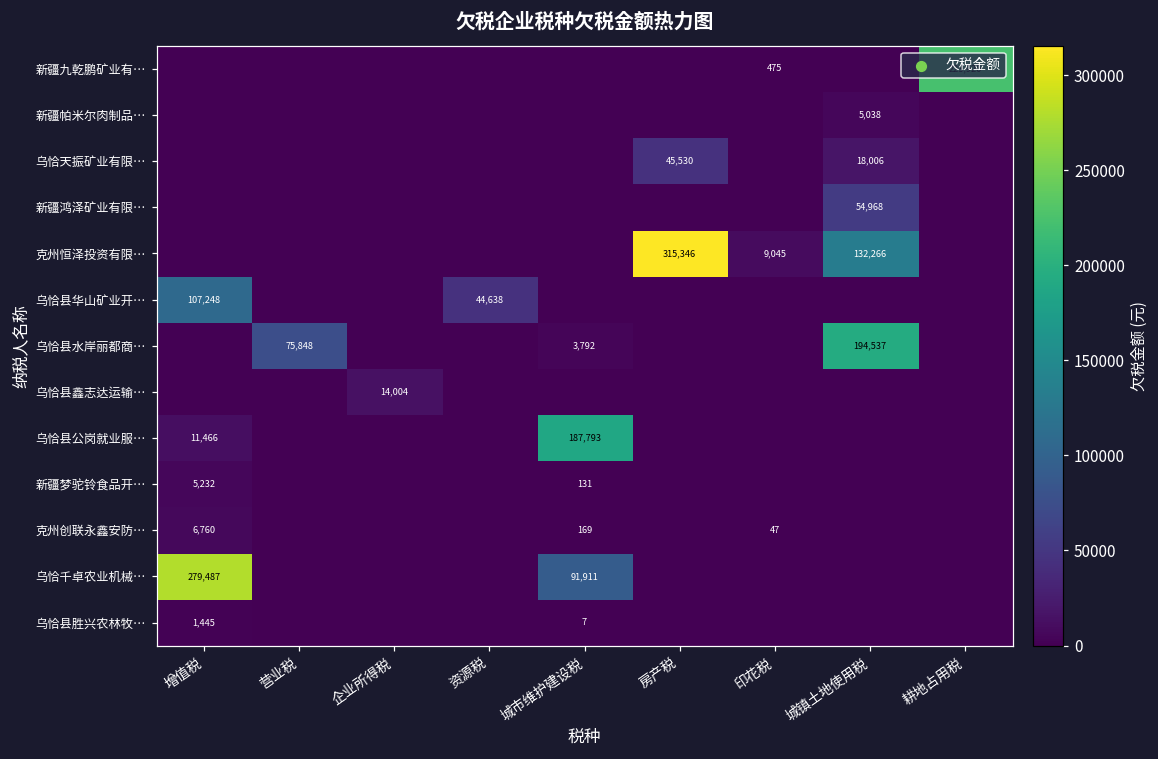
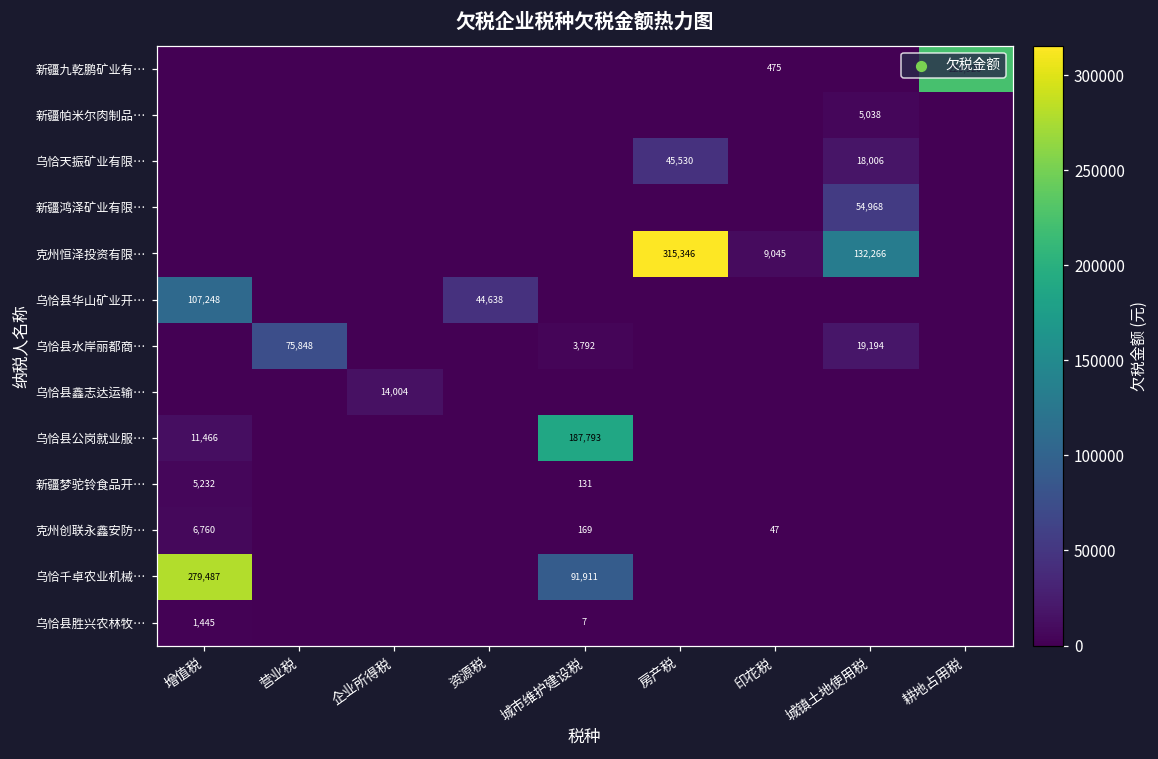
乌恰县水岸丽都商…, 城镇土地使用税: 194,537 -> 19,194
